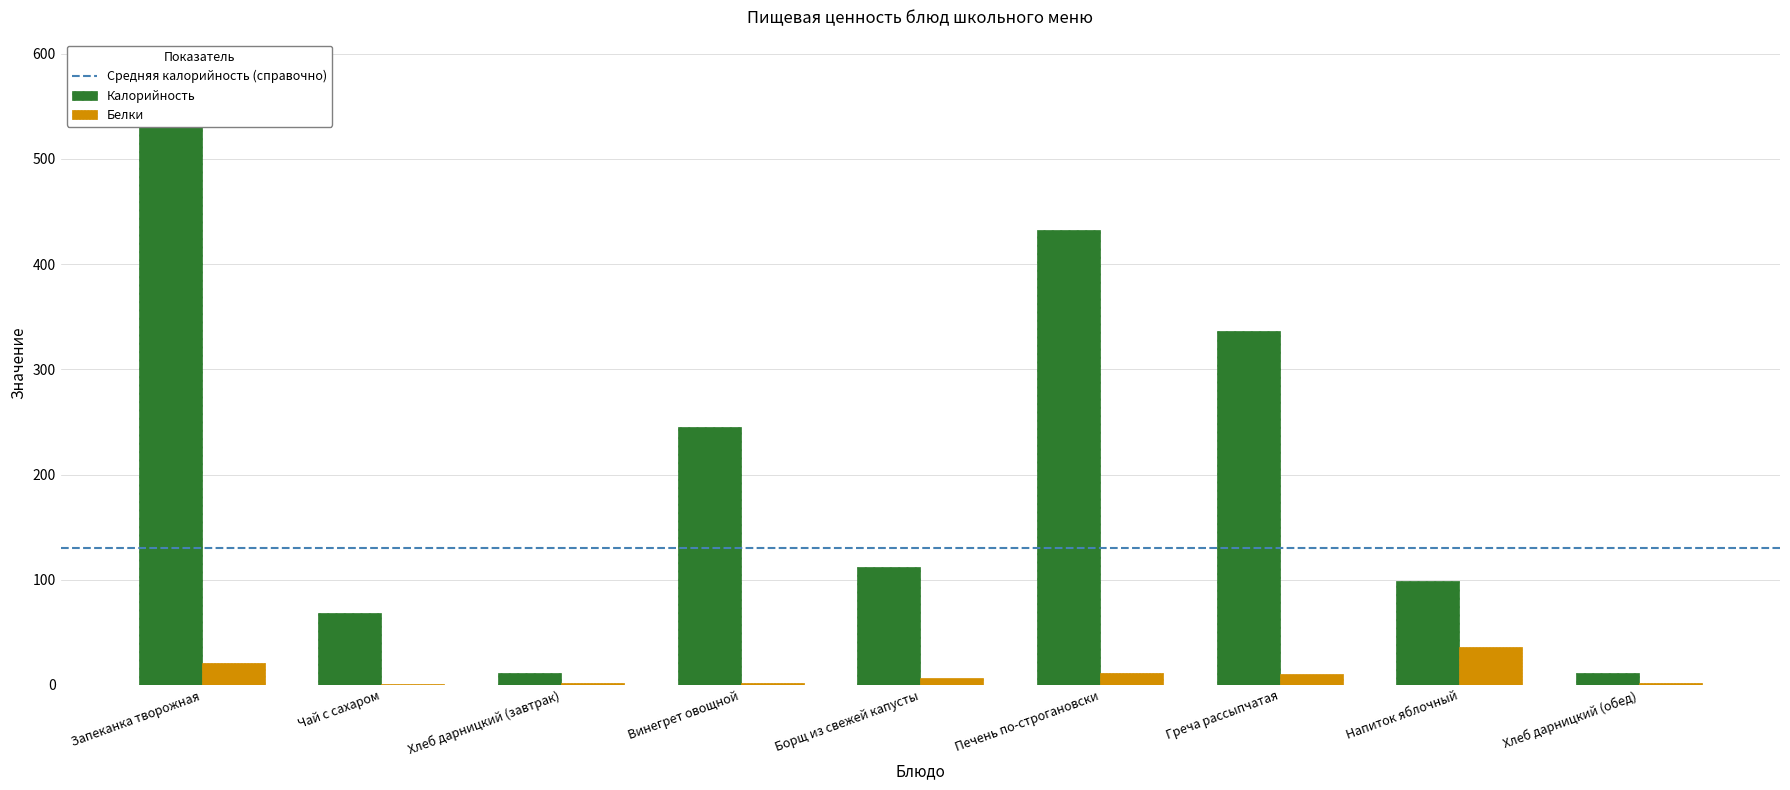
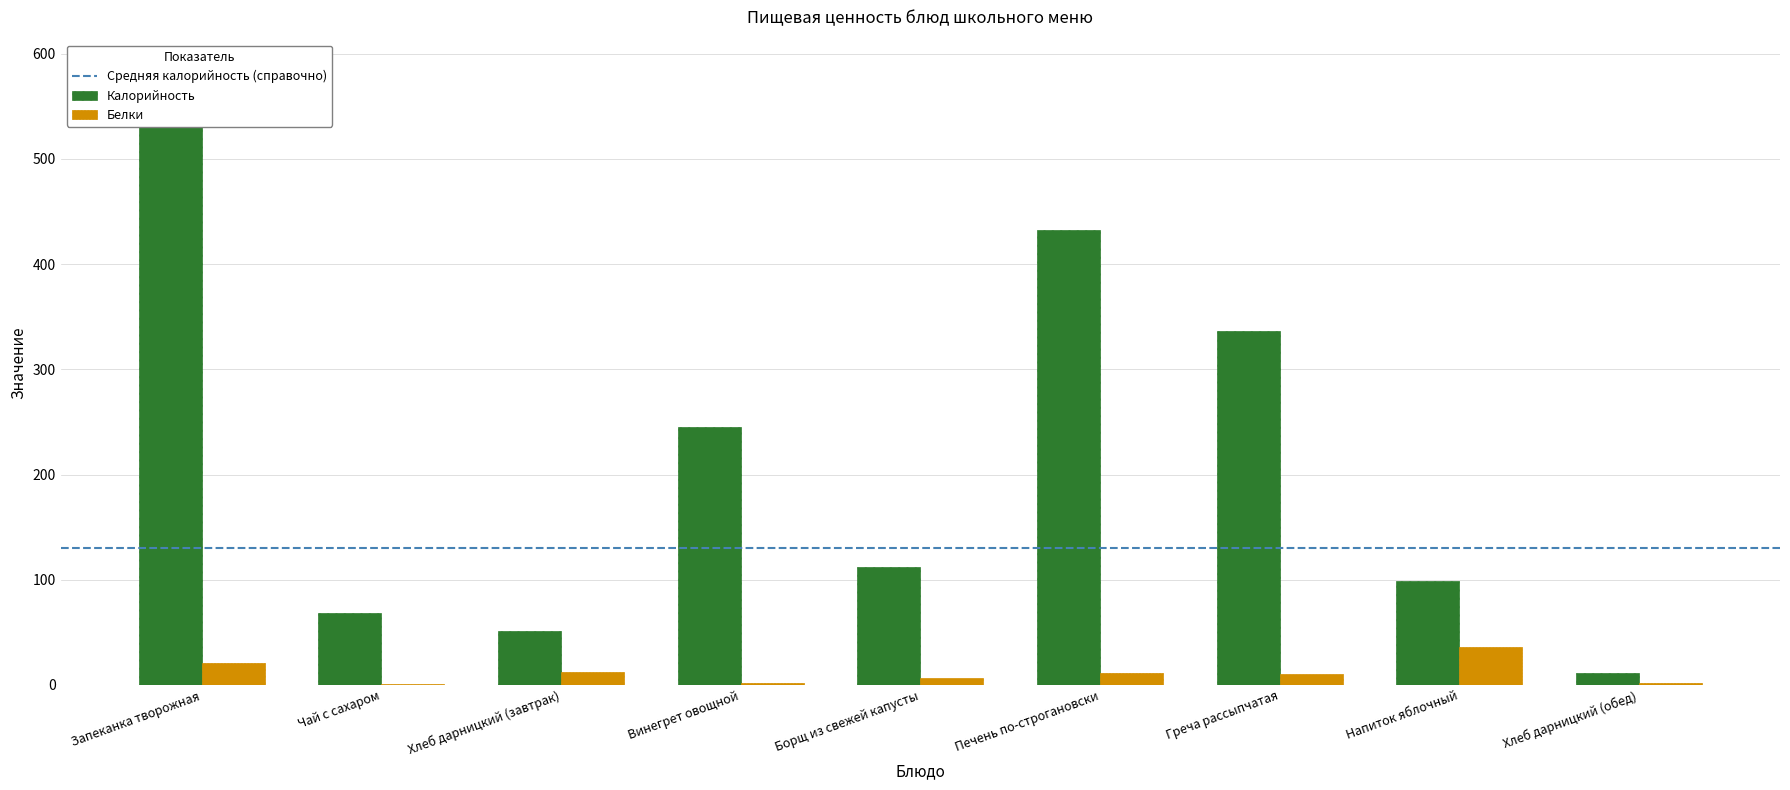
Калорийность, Хлеб дарницкий (завтрак): 11 -> 51
Белки, Хлеб дарницкий (завтрак): 2 -> 12
